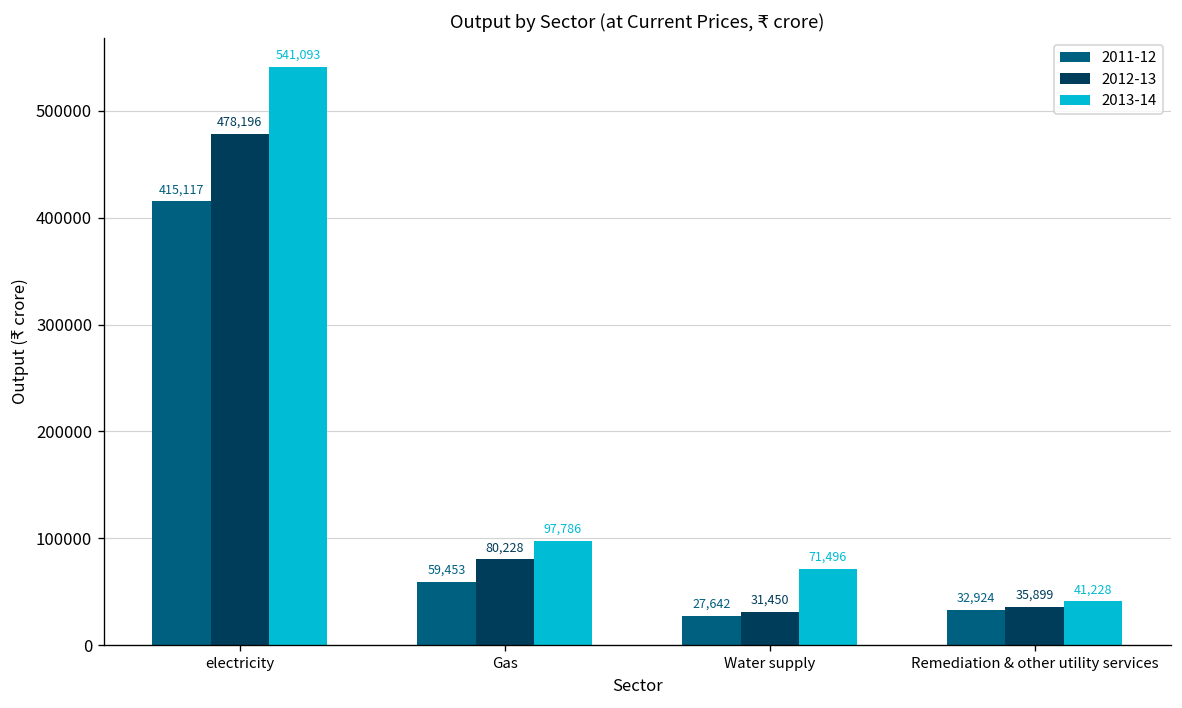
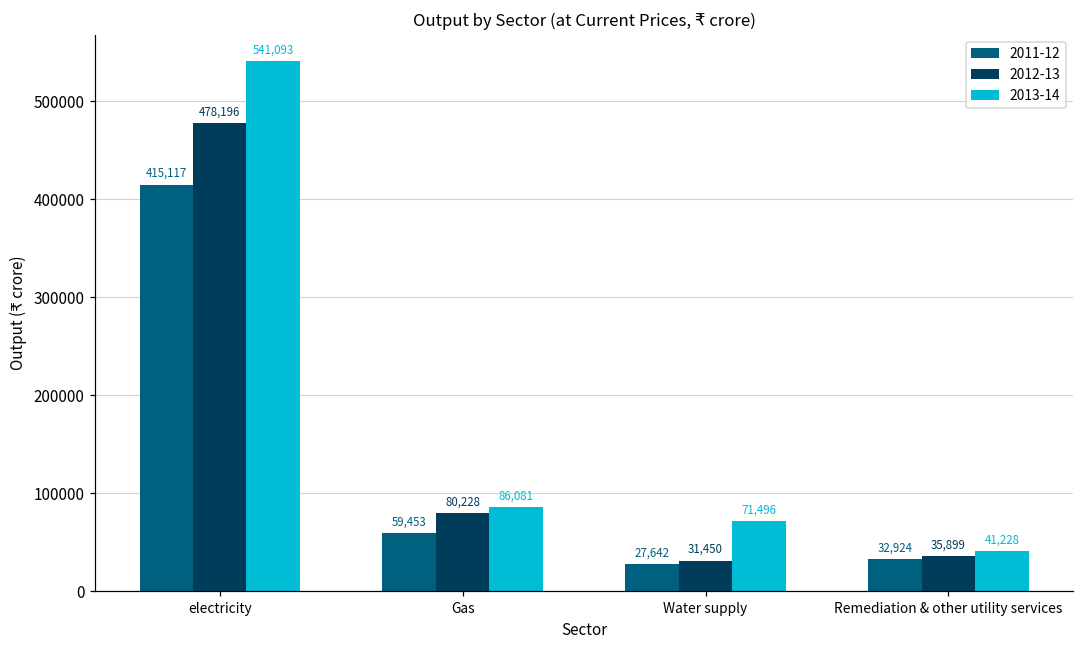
2013-14, Gas: 97,786 -> 86,081
